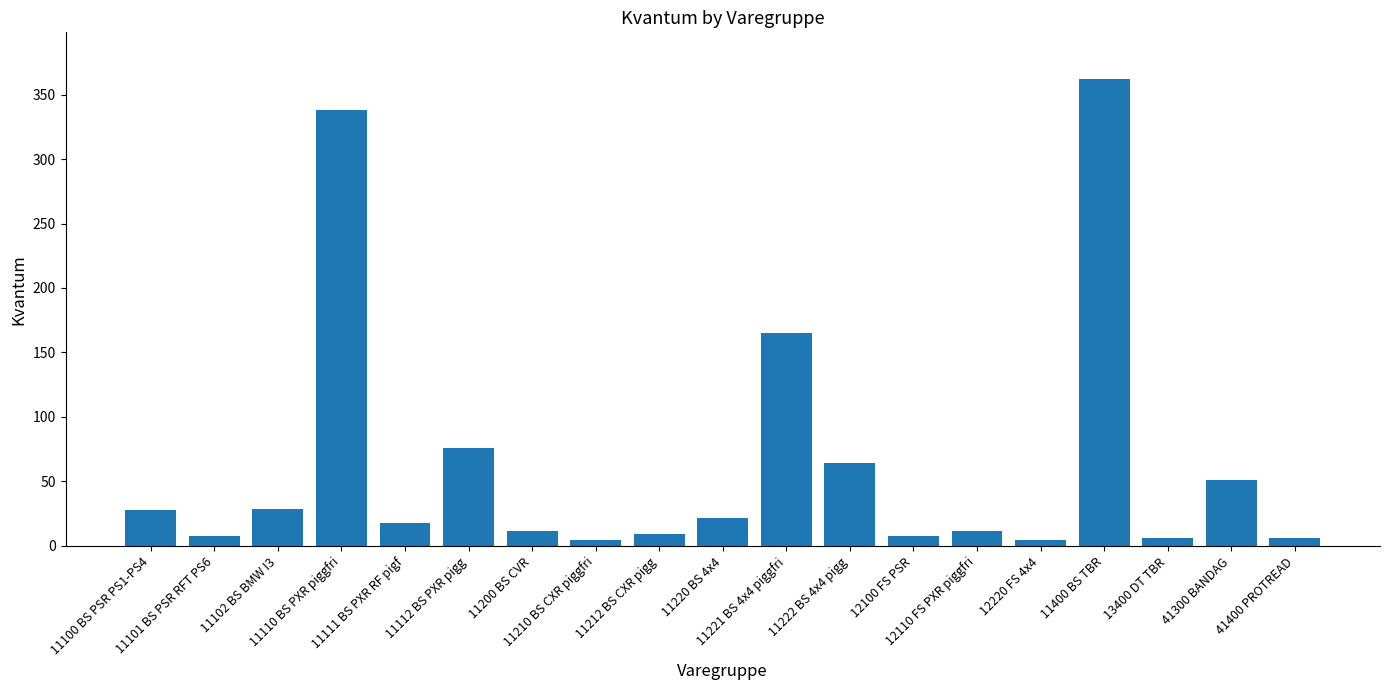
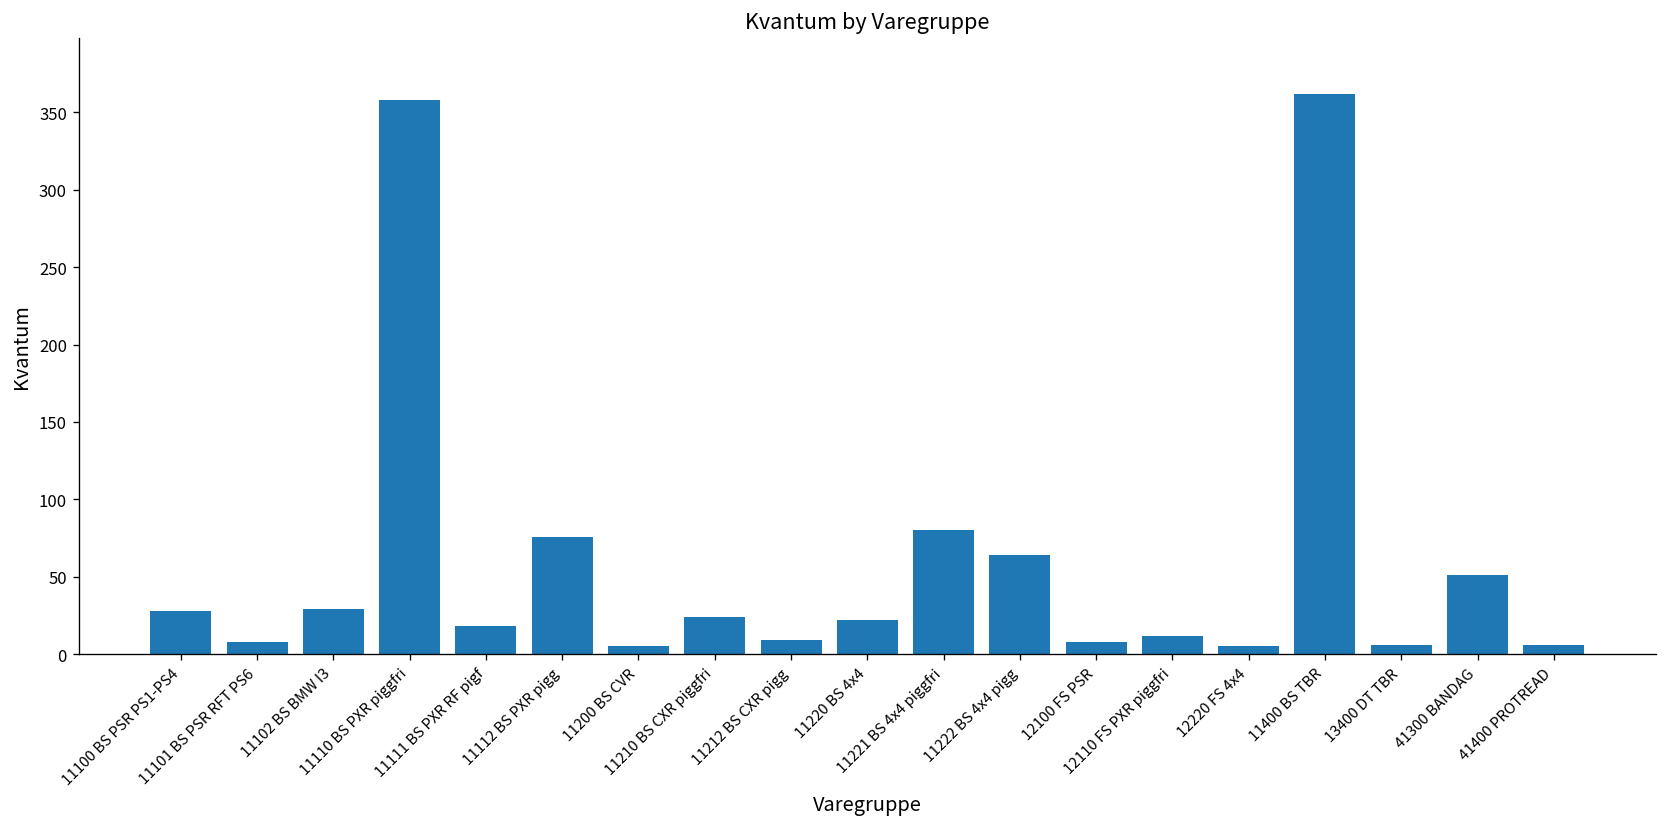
11110 BS PXR piggfri: 338 -> 358
11200 BS CVR: 12 -> 5
11210 BS CXR piggfri: 5 -> 24
11221 BS 4x4 piggfri: 165 -> 80
